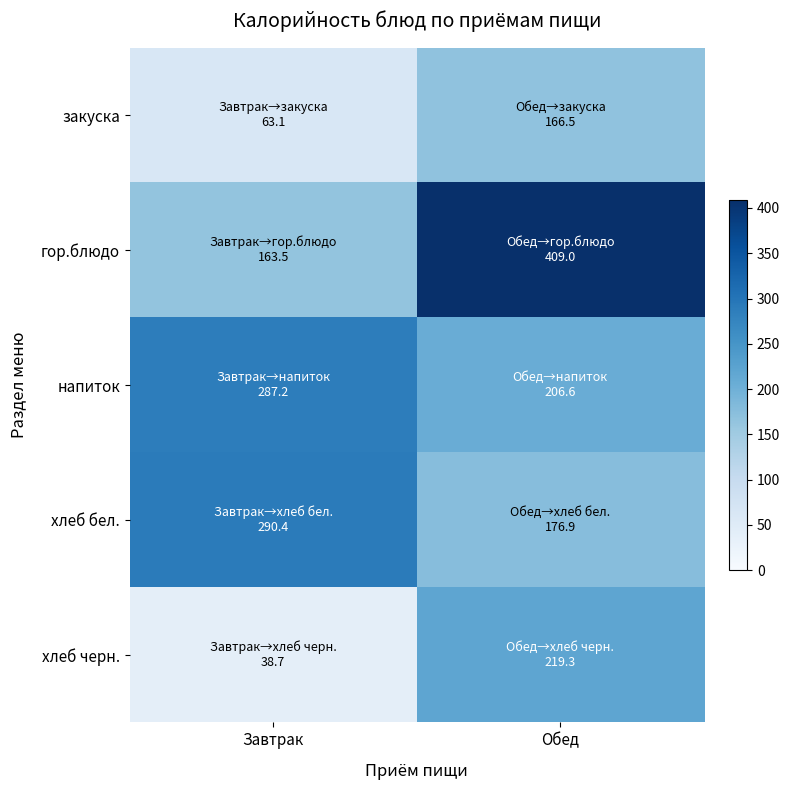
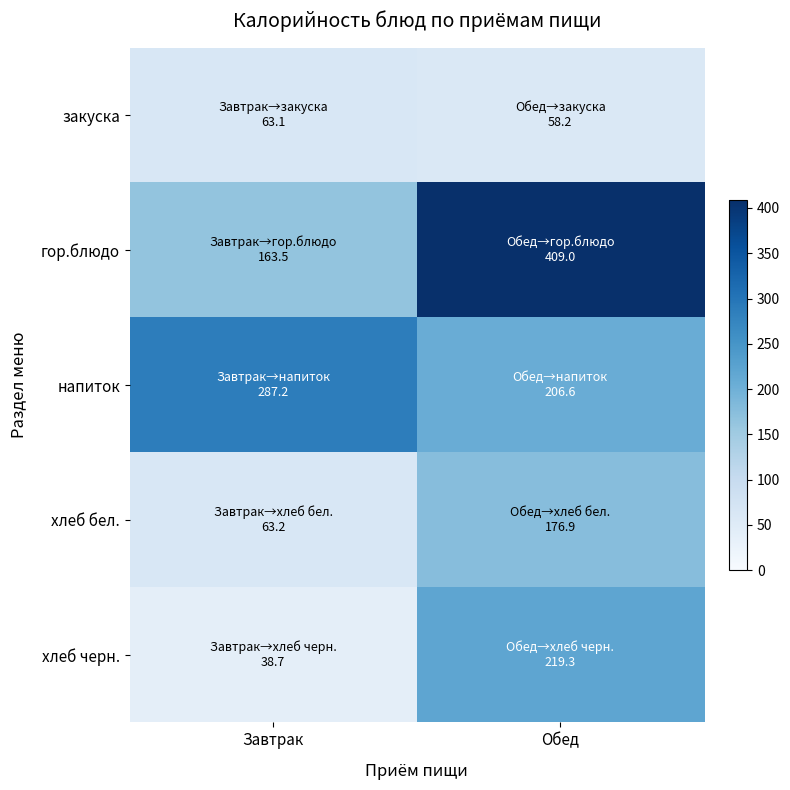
закуска, Обед: 166.5 -> 58.2
хлеб бел., Завтрак: 290.4 -> 63.2
